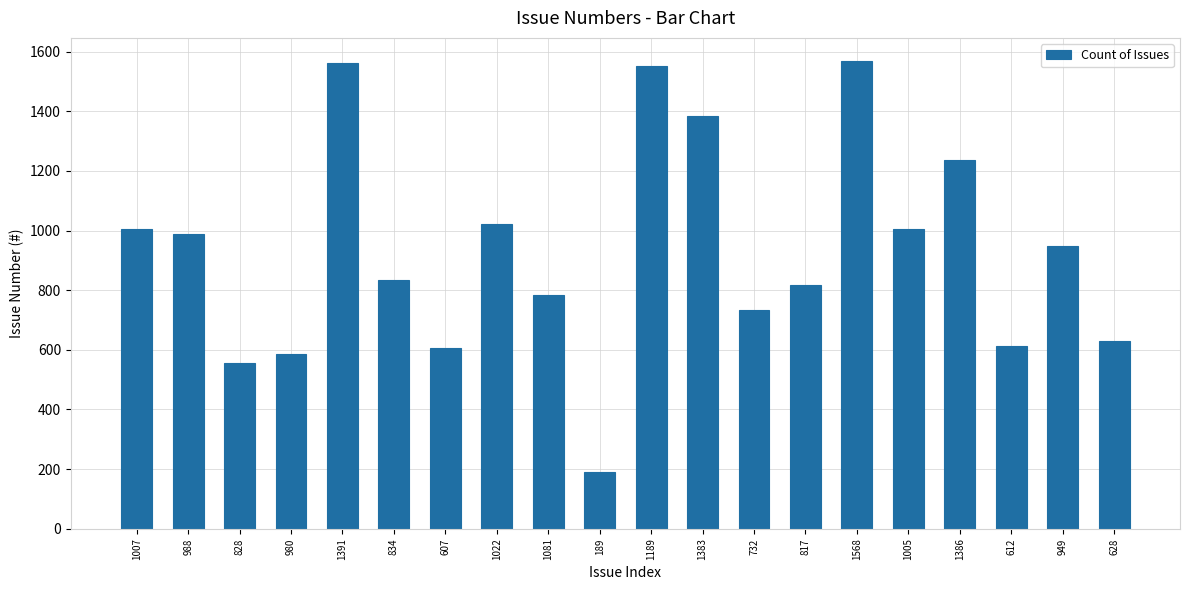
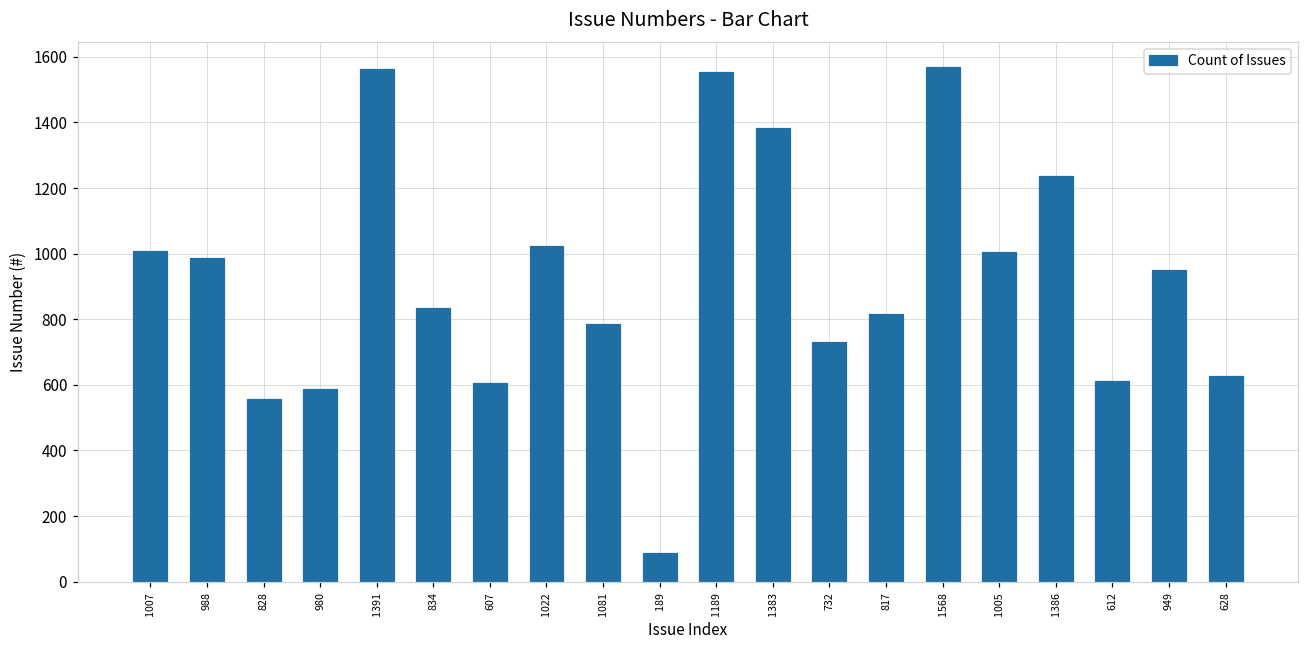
189: 190 -> 90
